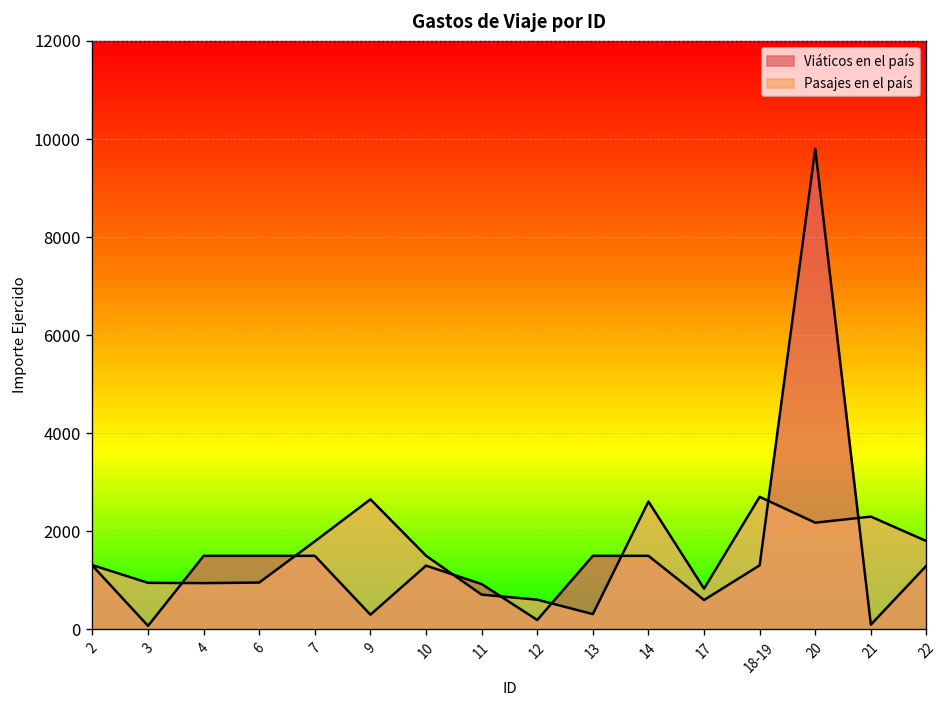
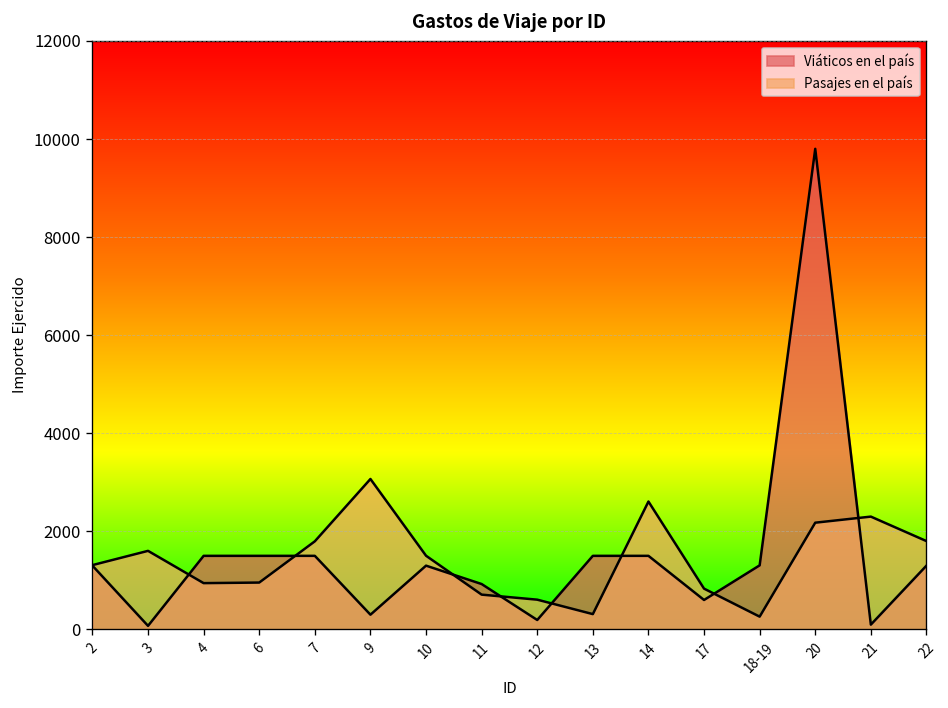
Pasajes en el país, 3: 900 -> 1600
Pasajes en el país, 9: 2700 -> 3100
Pasajes en el país, 18-19: 2700 -> 300
